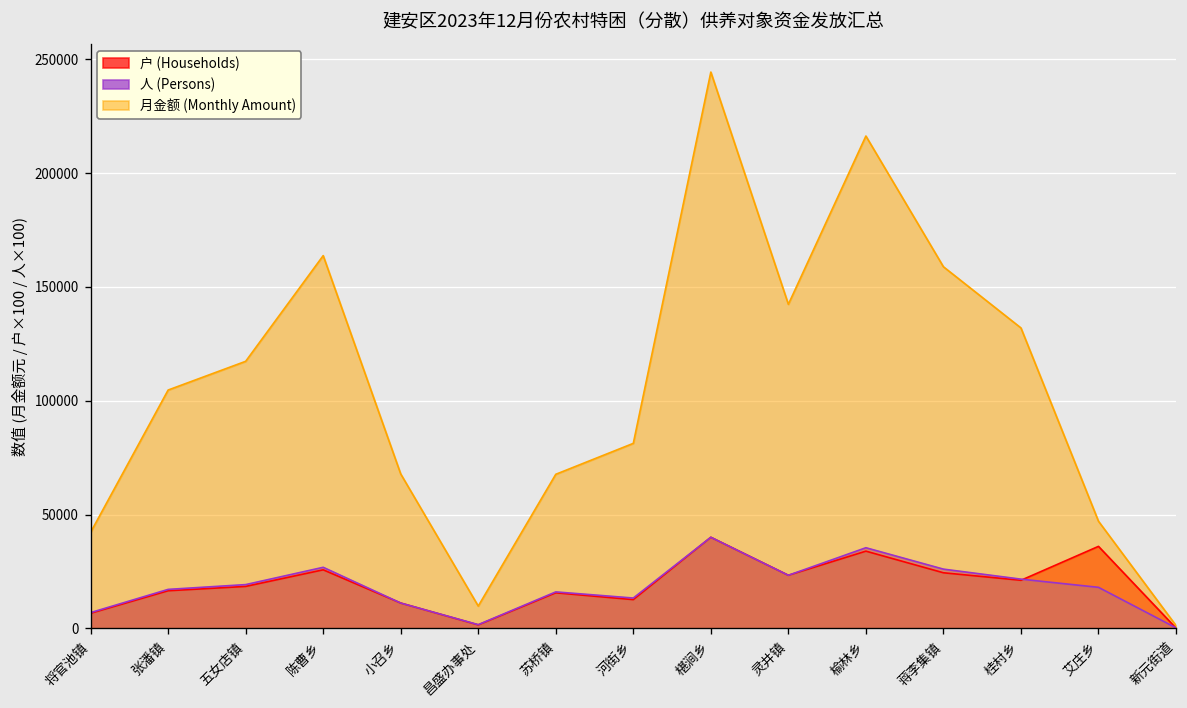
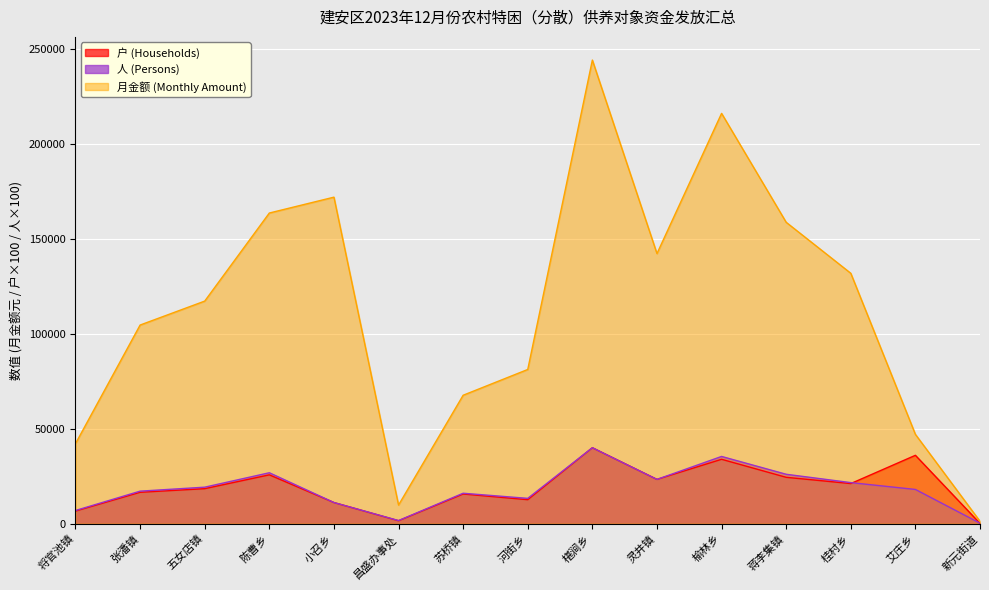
月金额 (Monthly Amount), 小召乡: 68000 -> 172000
